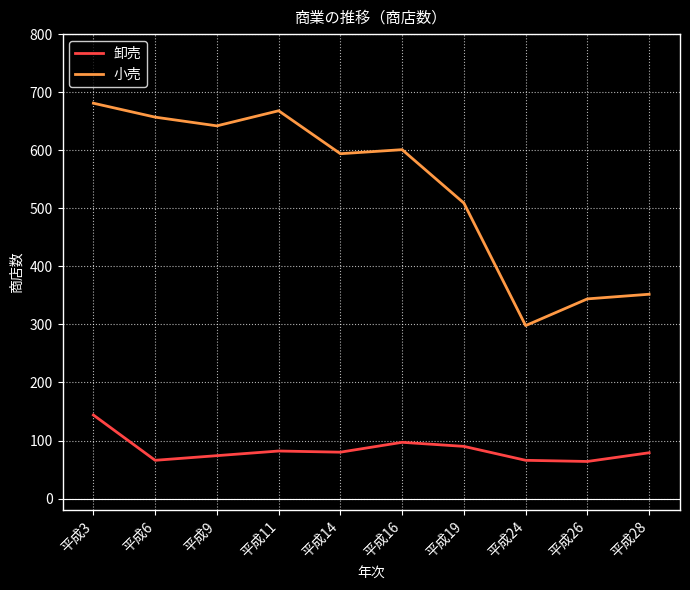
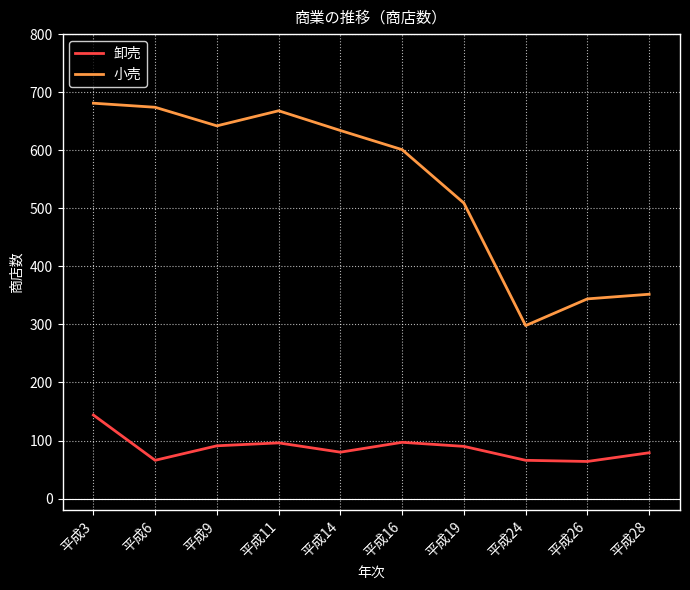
小売, 平成6: 660 -> 670
卸売, 平成9: 70 -> 90
卸売, 平成11: 80 -> 100
小売, 平成14: 590 -> 630
